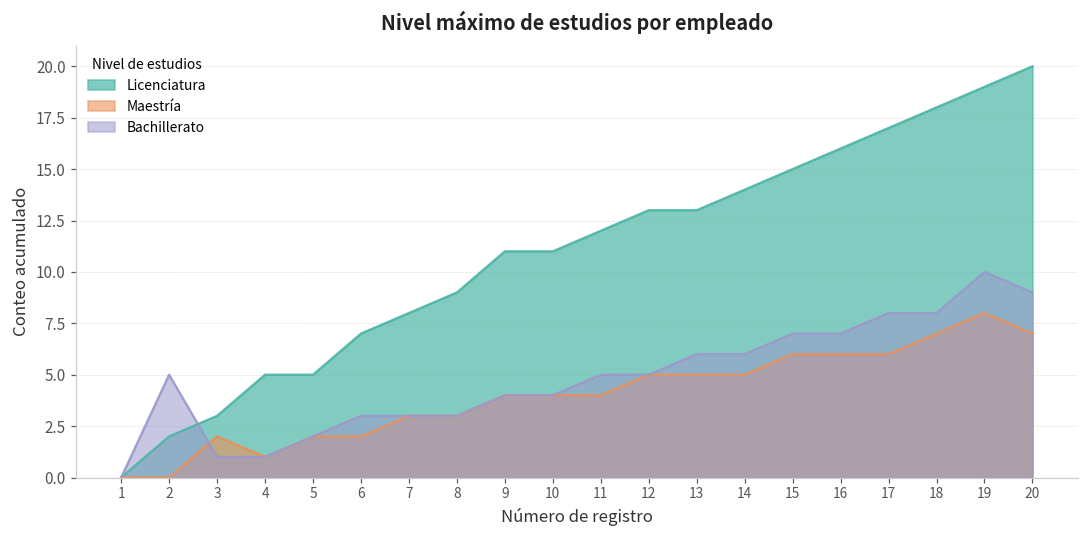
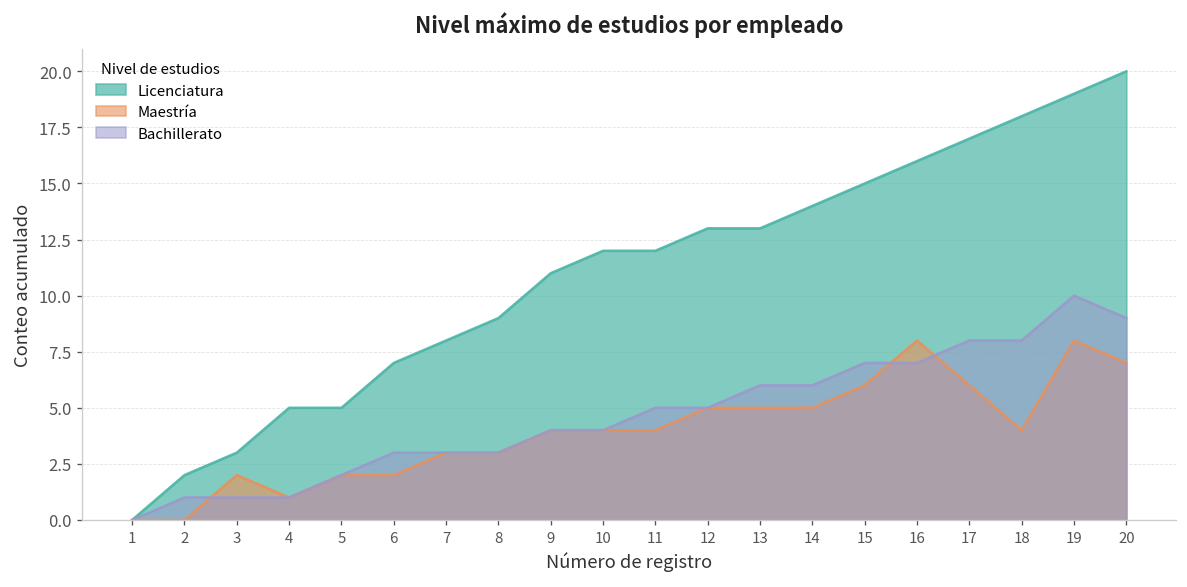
Bachillerato, 2: 5 -> 1
Licenciatura, 10: 11 -> 12
Maestría, 16: 6 -> 8
Maestría, 18: 7 -> 4
